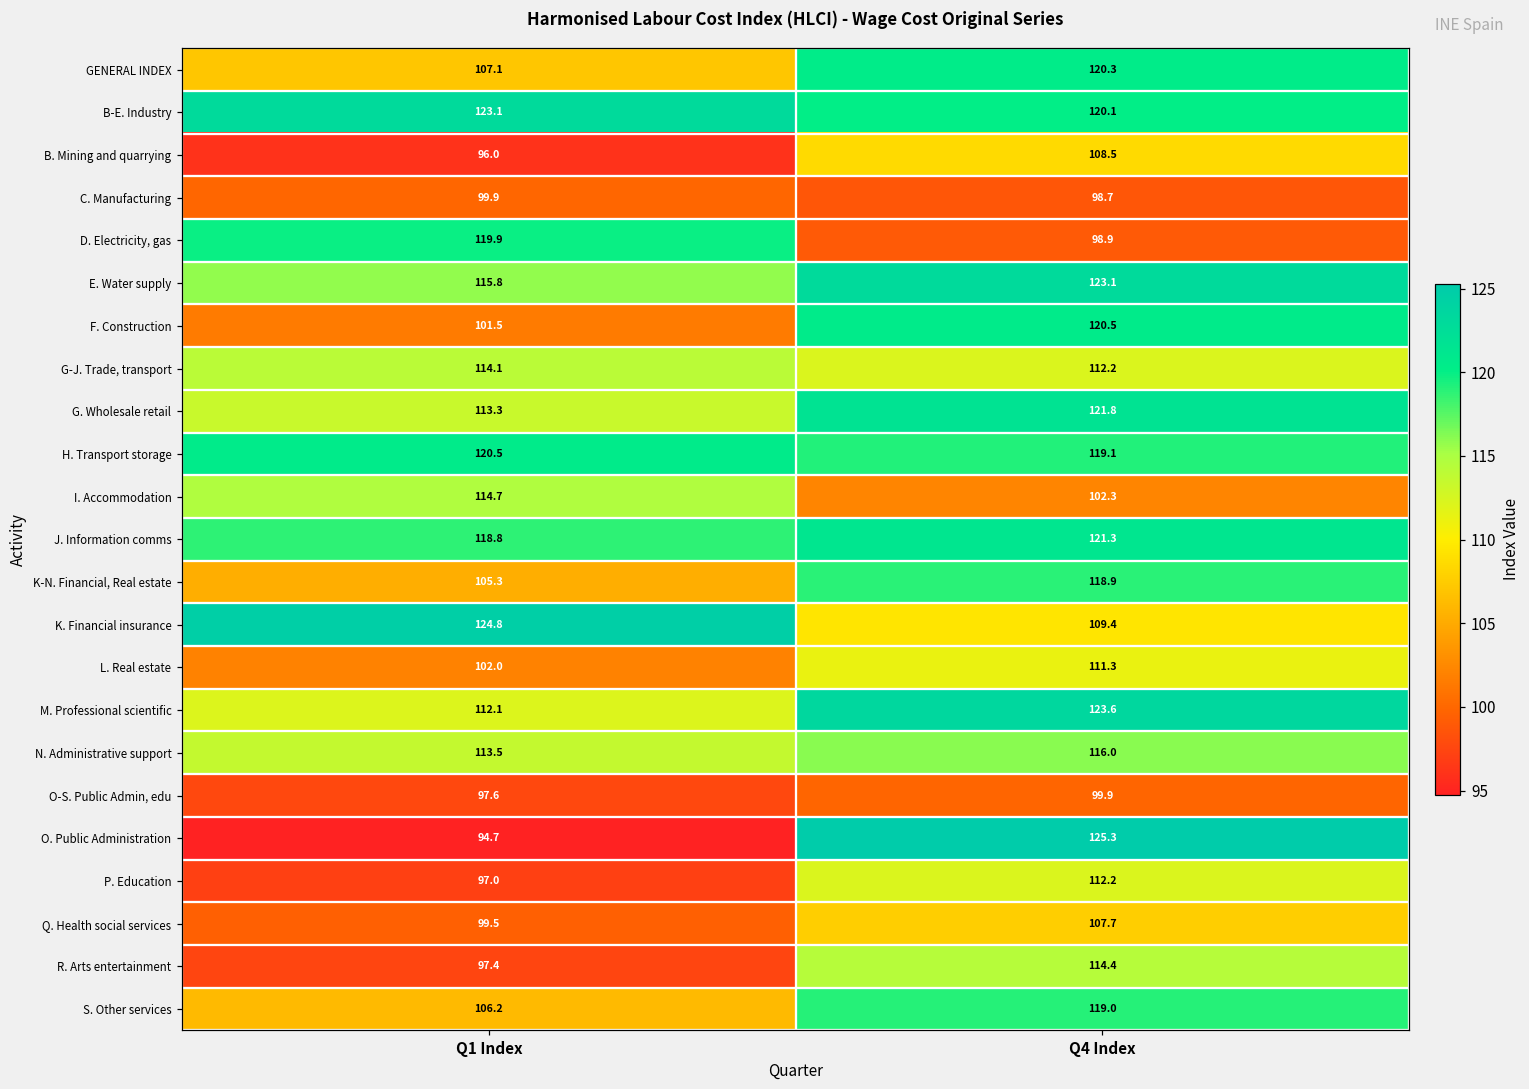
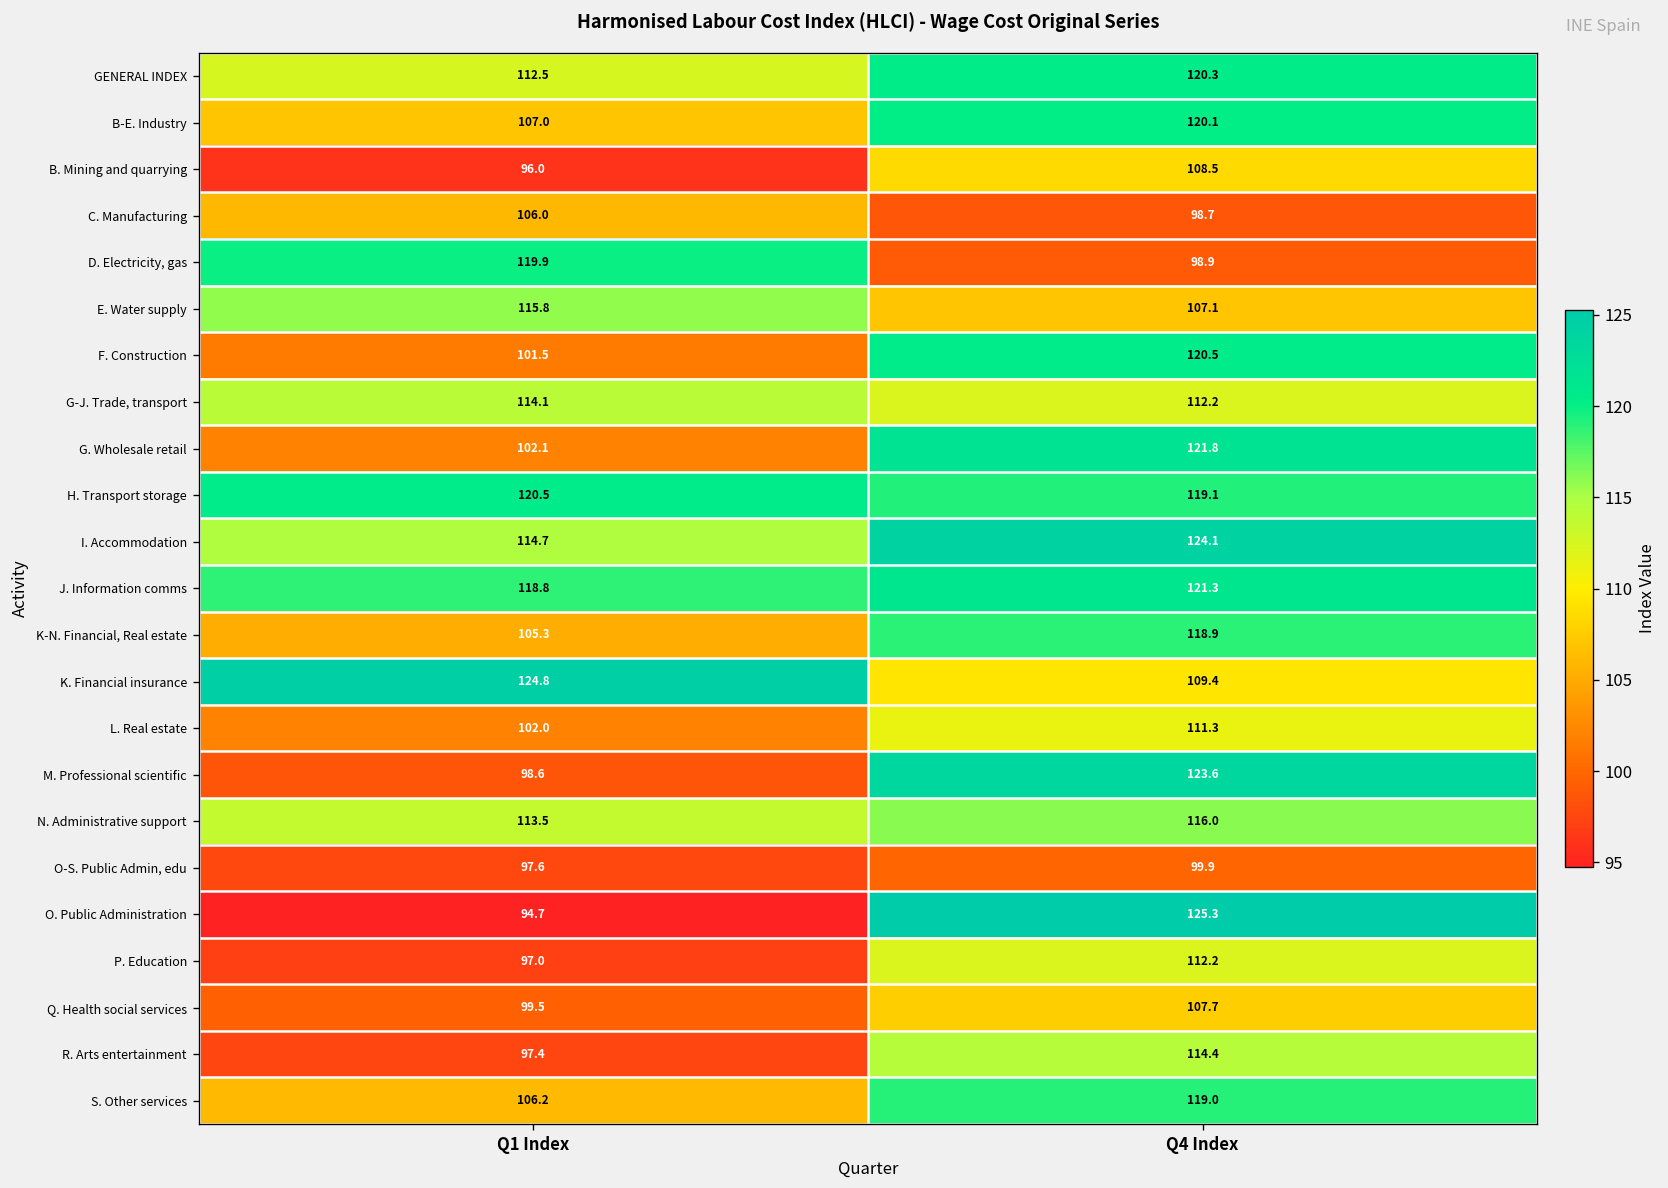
GENERAL INDEX, Q1 Index: 107.1 -> 112.5
B-E. Industry, Q1 Index: 123.1 -> 107.0
C. Manufacturing, Q1 Index: 99.9 -> 106.0
E. Water supply, Q4 Index: 123.1 -> 107.1
G. Wholesale retail, Q1 Index: 113.3 -> 102.1
I. Accommodation, Q4 Index: 102.3 -> 124.1
M. Professional scientific, Q1 Index: 112.1 -> 98.6
